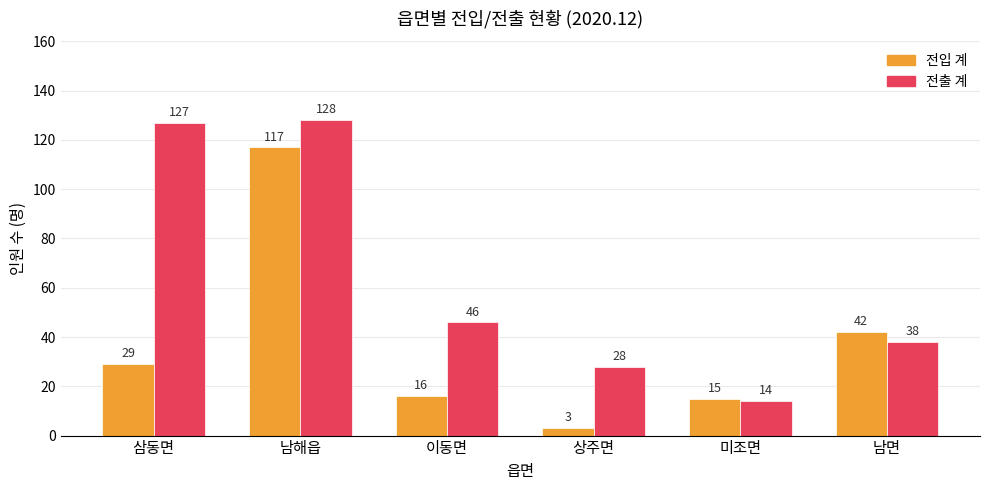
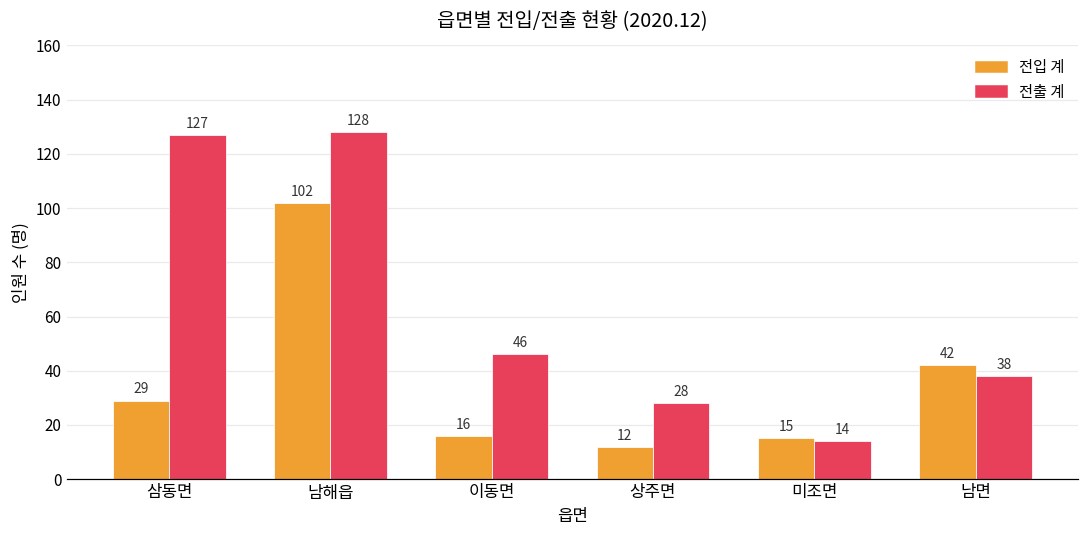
전입 계, 남해읍: 117 -> 102
전입 계, 상주면: 3 -> 12
